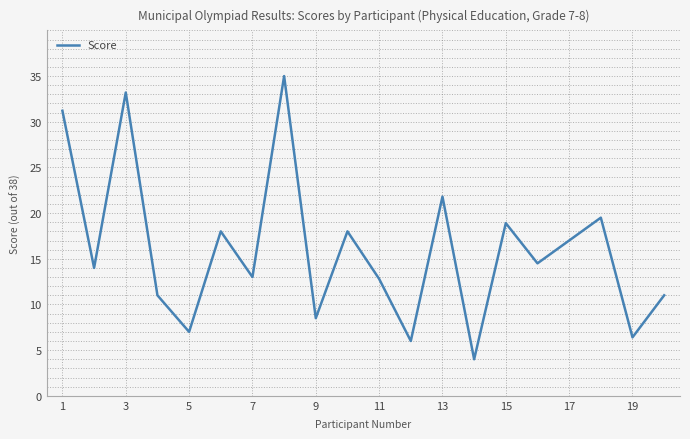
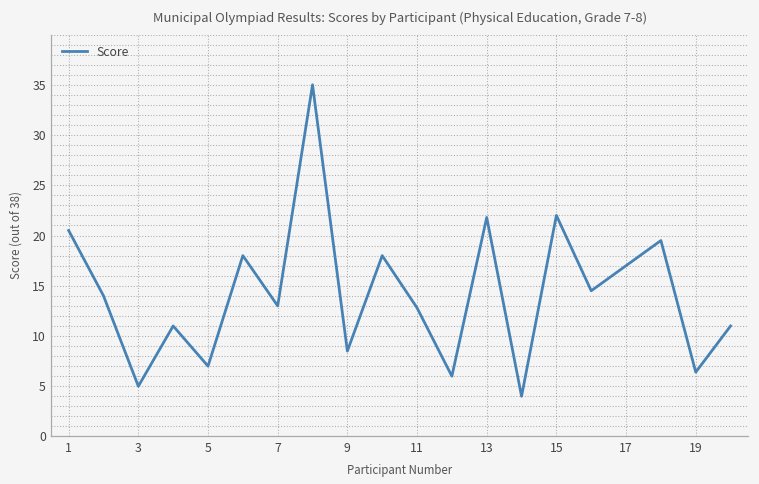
1: 31 -> 21
3: 33 -> 5
15: 19 -> 22
